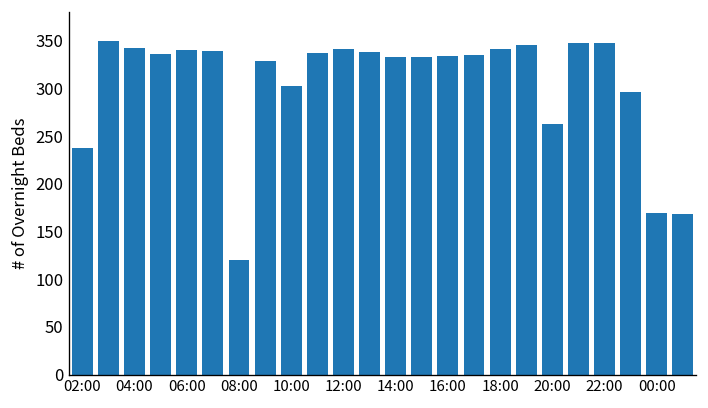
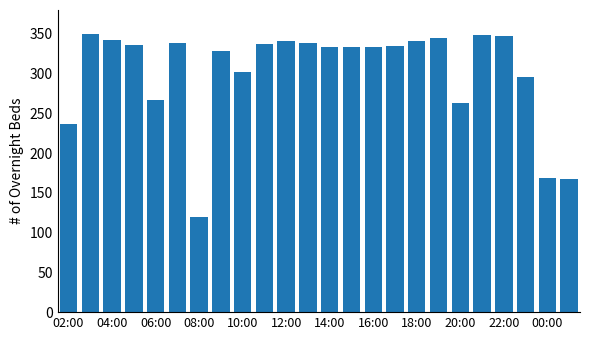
06:00: 340 -> 270
